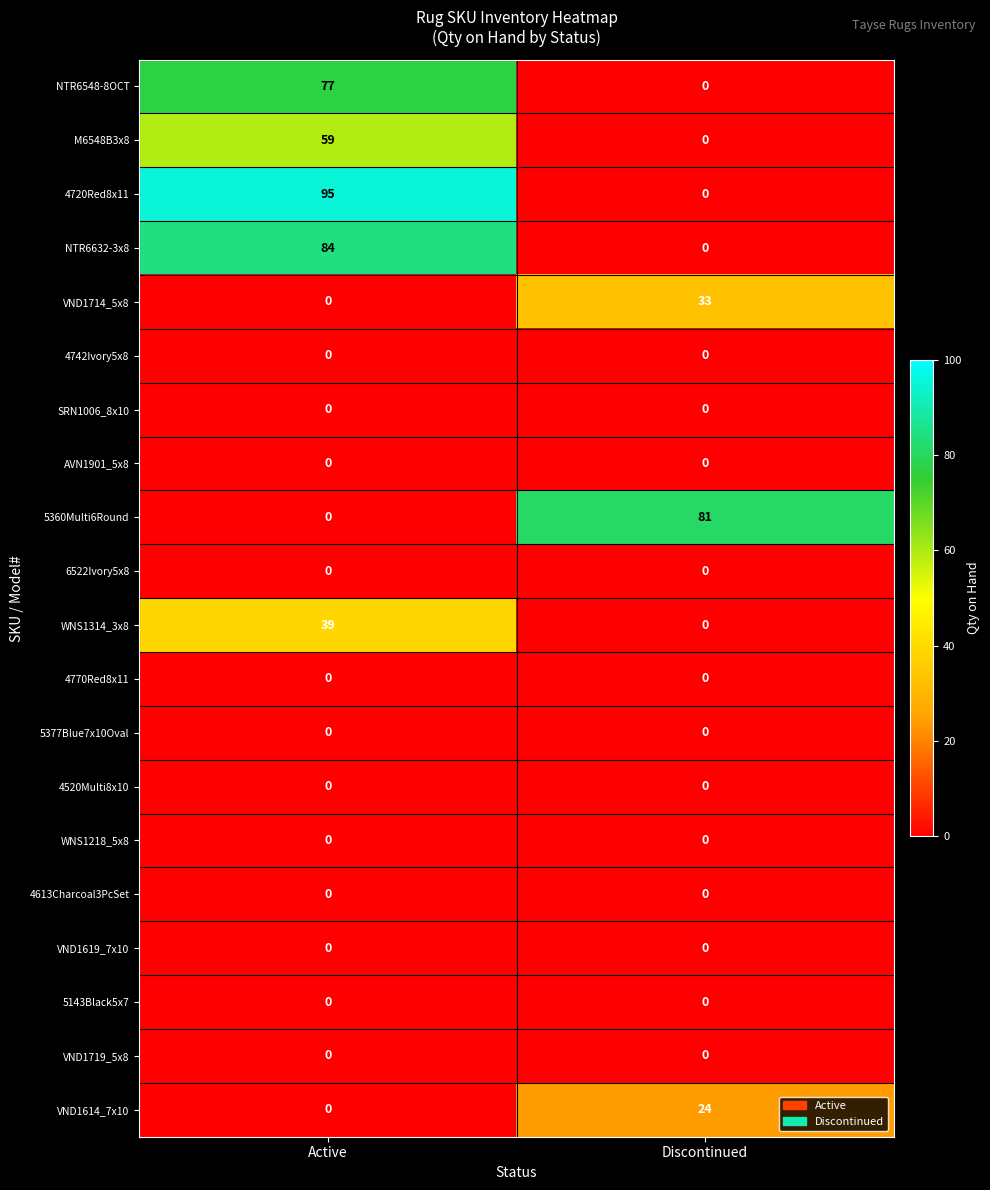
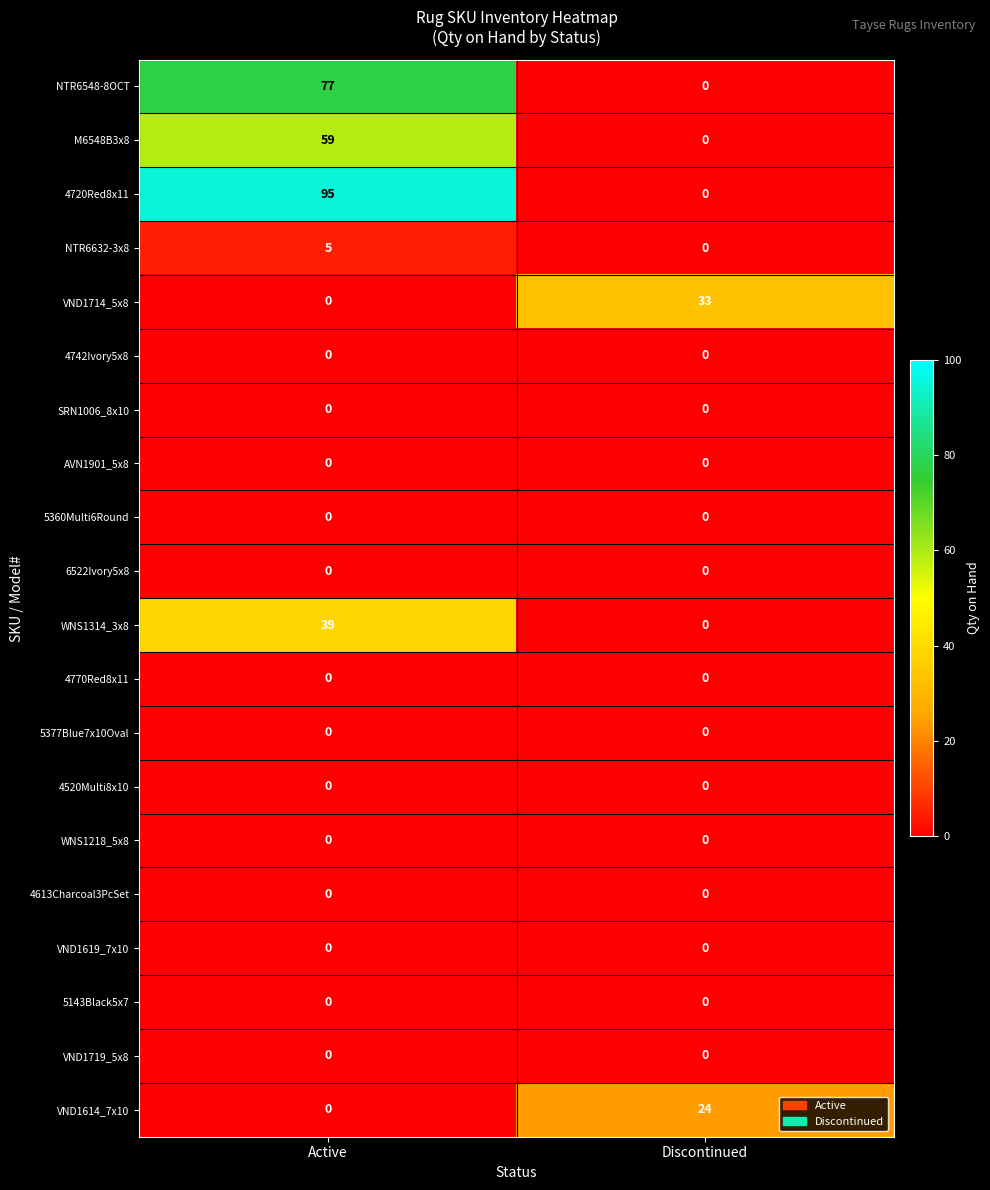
NTR6632-3x8, Active: 84 -> 5
5360Multi6Round, Discontinued: 81 -> 0
